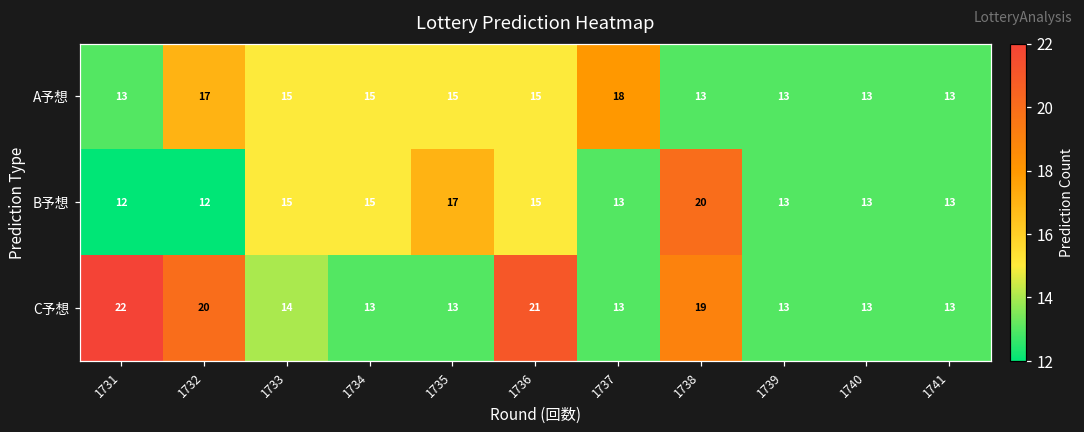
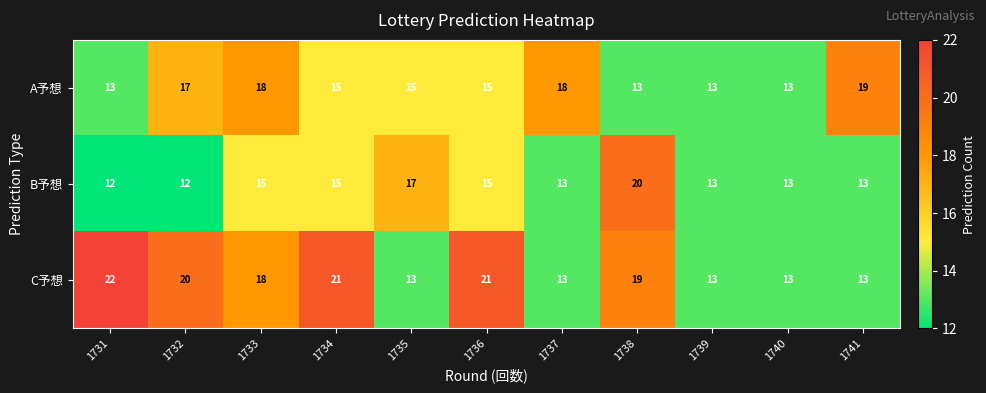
A予想, 1733: 15 -> 18
A予想, 1741: 13 -> 19
C予想, 1733: 14 -> 18
C予想, 1734: 13 -> 21
